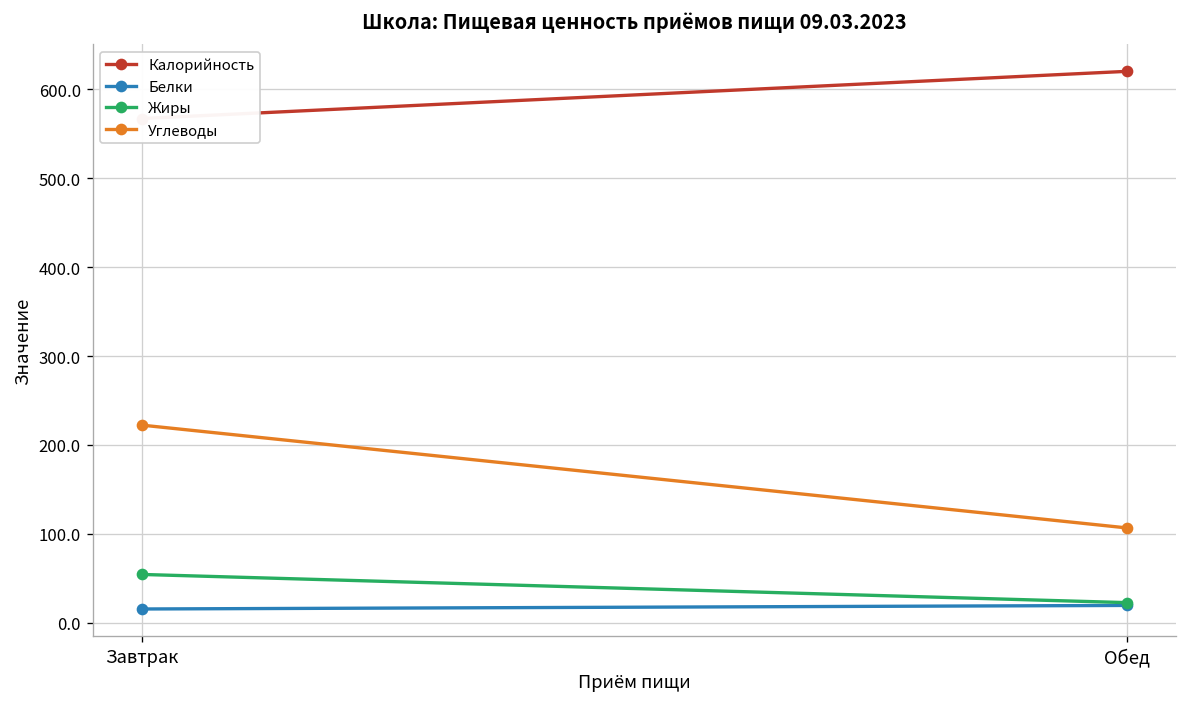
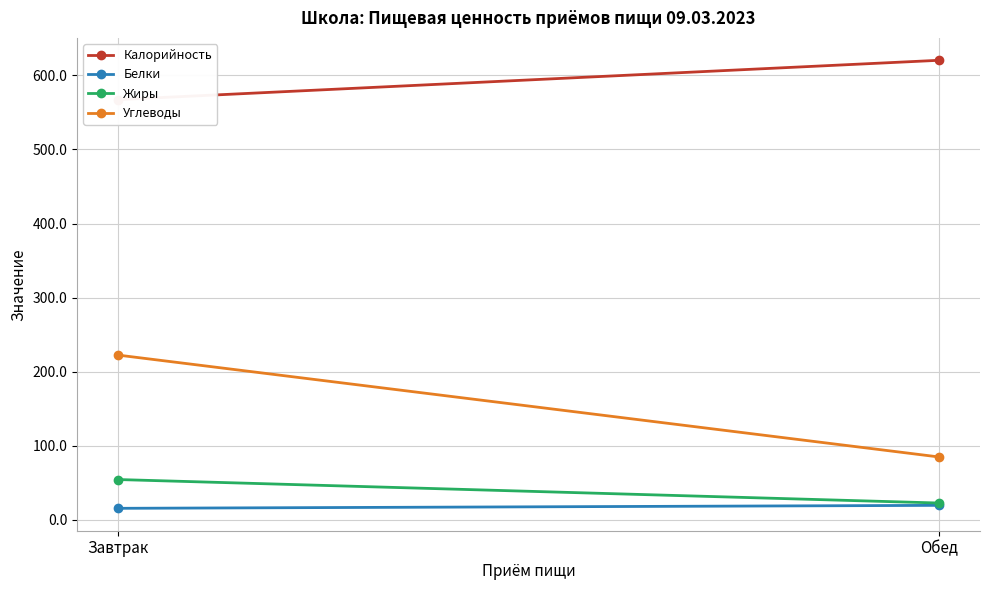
Углеводы, Обед: 110 -> 80
